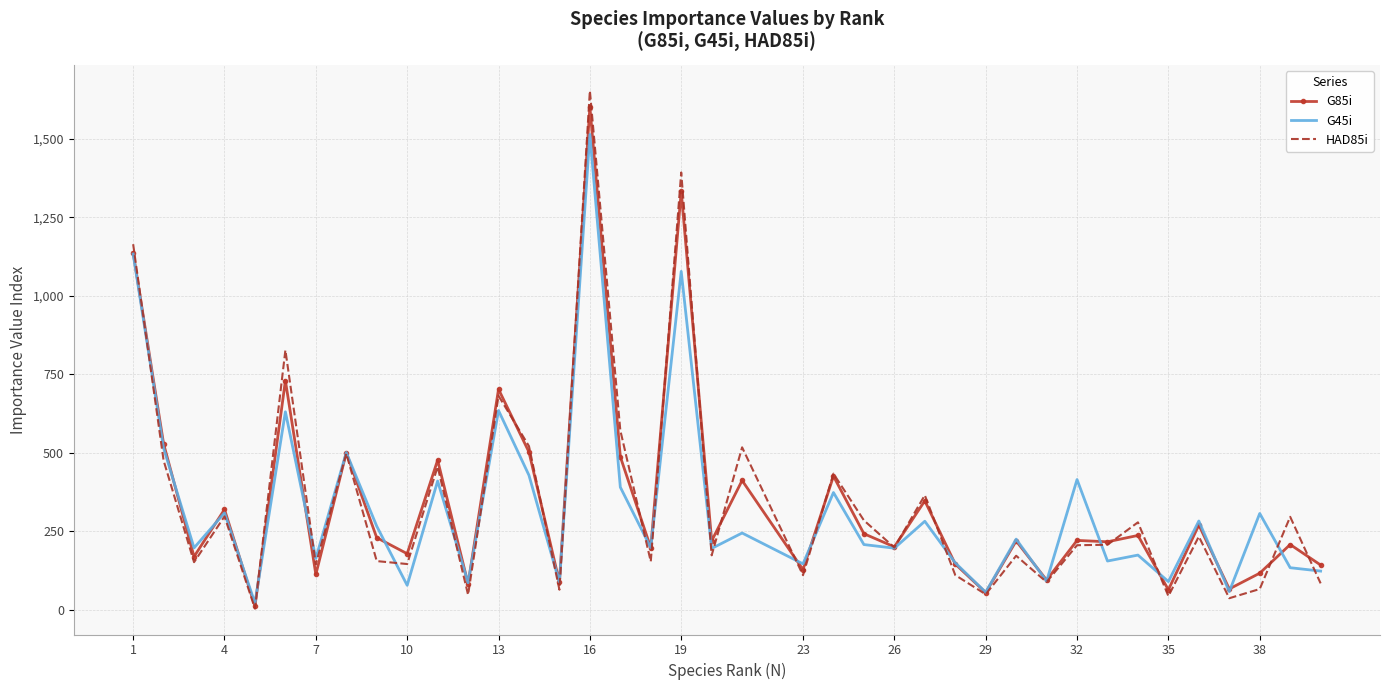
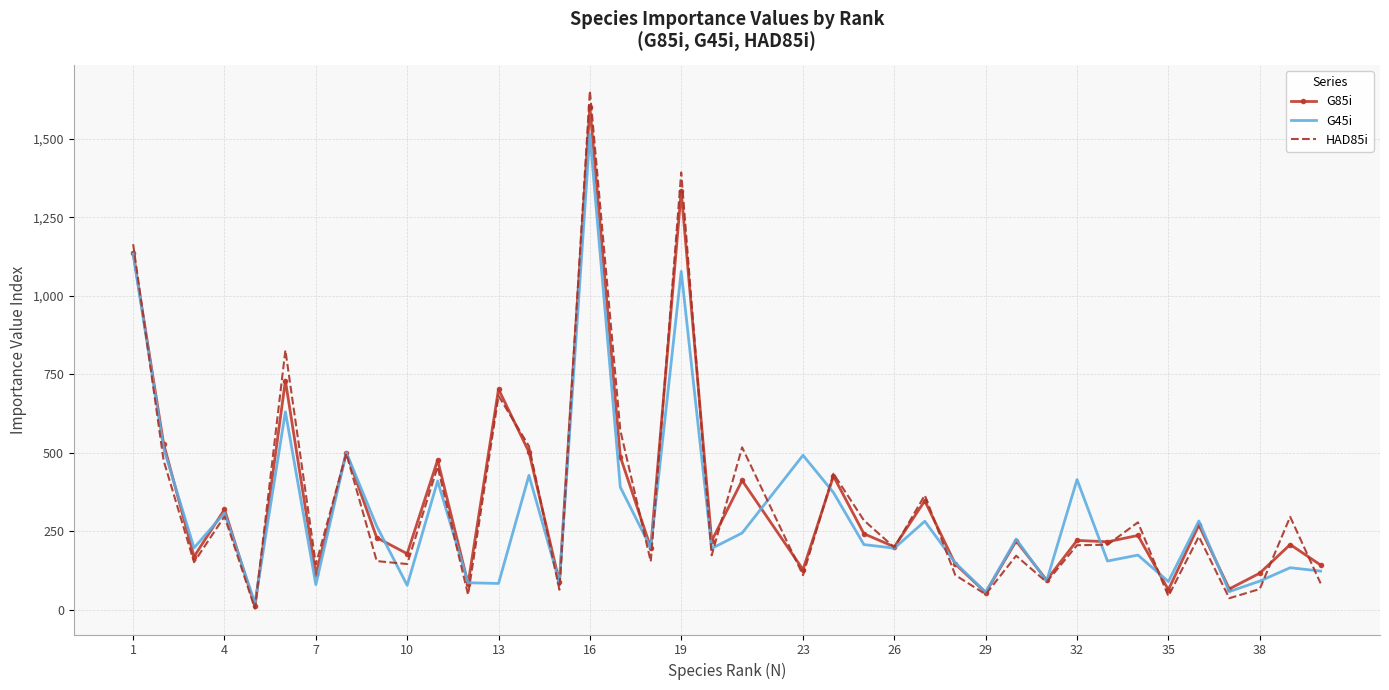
G45i, 7: 160 -> 80
G45i, 13: 630 -> 80
G45i, 23: 150 -> 490
G45i, 38: 310 -> 90
